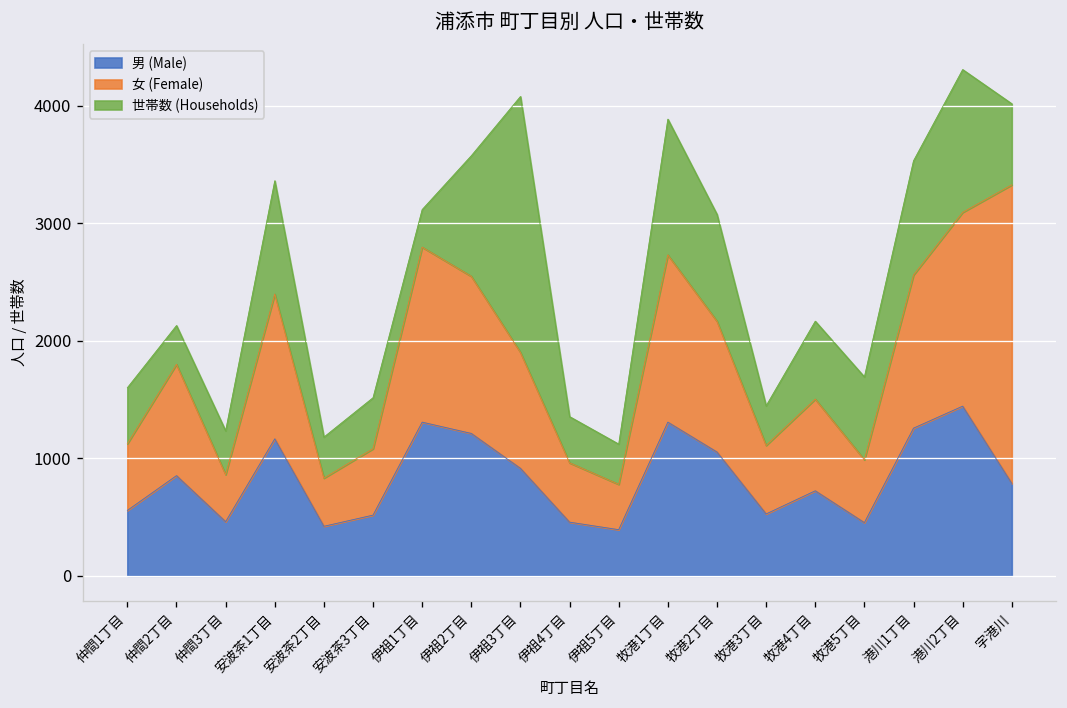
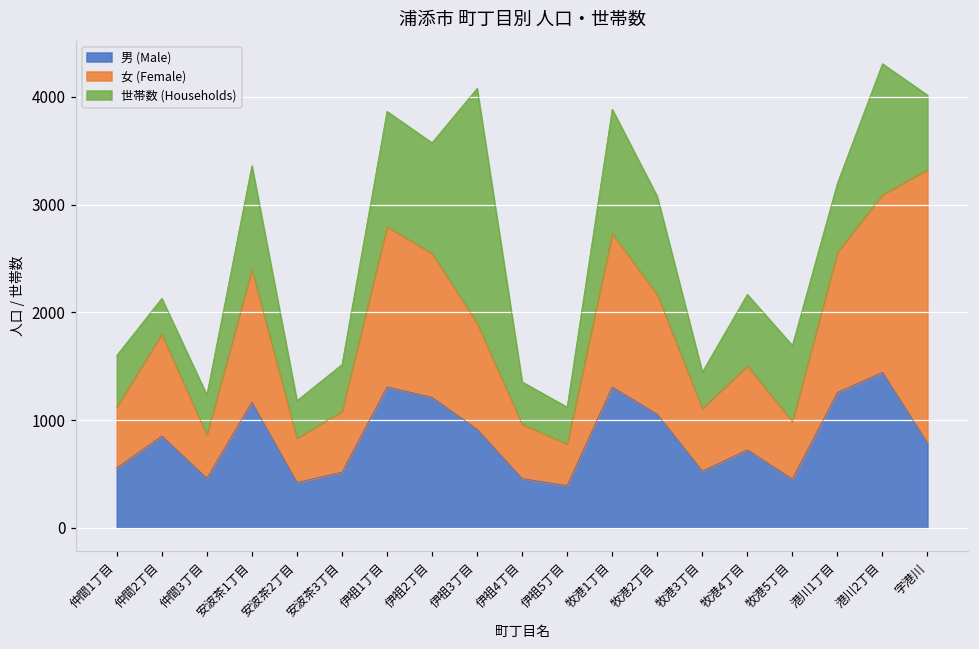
世帯数 (Households), 伊祖1丁目: 300 -> 1100
世帯数 (Households), 港川1丁目: 1000 -> 600
